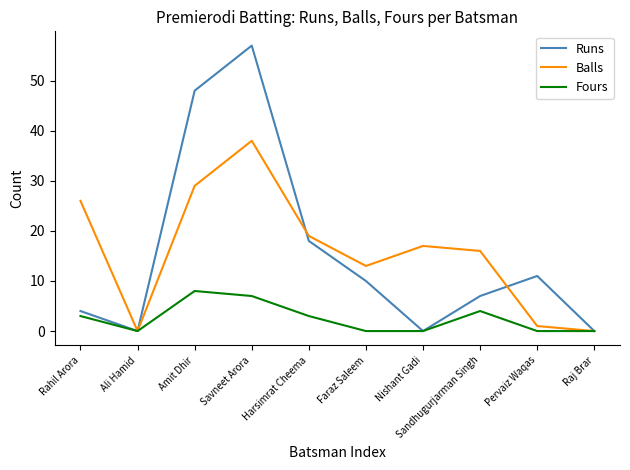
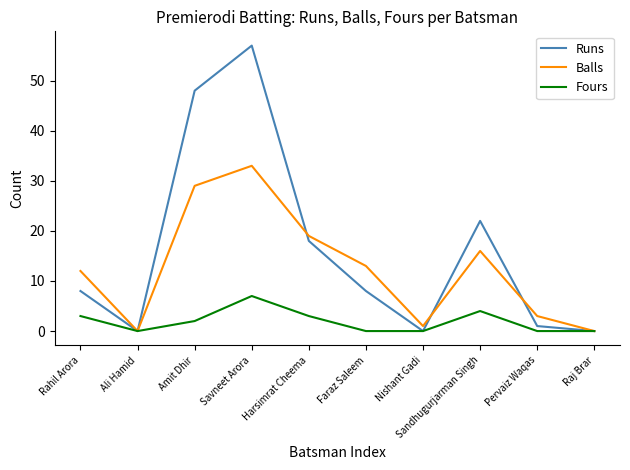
Runs, Rahil Arora: 4 -> 8
Balls, Rahil Arora: 26 -> 12
Fours, Amit Dhir: 8 -> 2
Balls, Savneet Arora: 38 -> 33
Runs, Faraz Saleem: 10 -> 8
Balls, Nishant Gadi: 17 -> 1
Runs, Sandhugurjarman Singh: 7 -> 22
Runs, Pervaiz Waqas: 11 -> 1
Balls, Pervaiz Waqas: 1 -> 3
